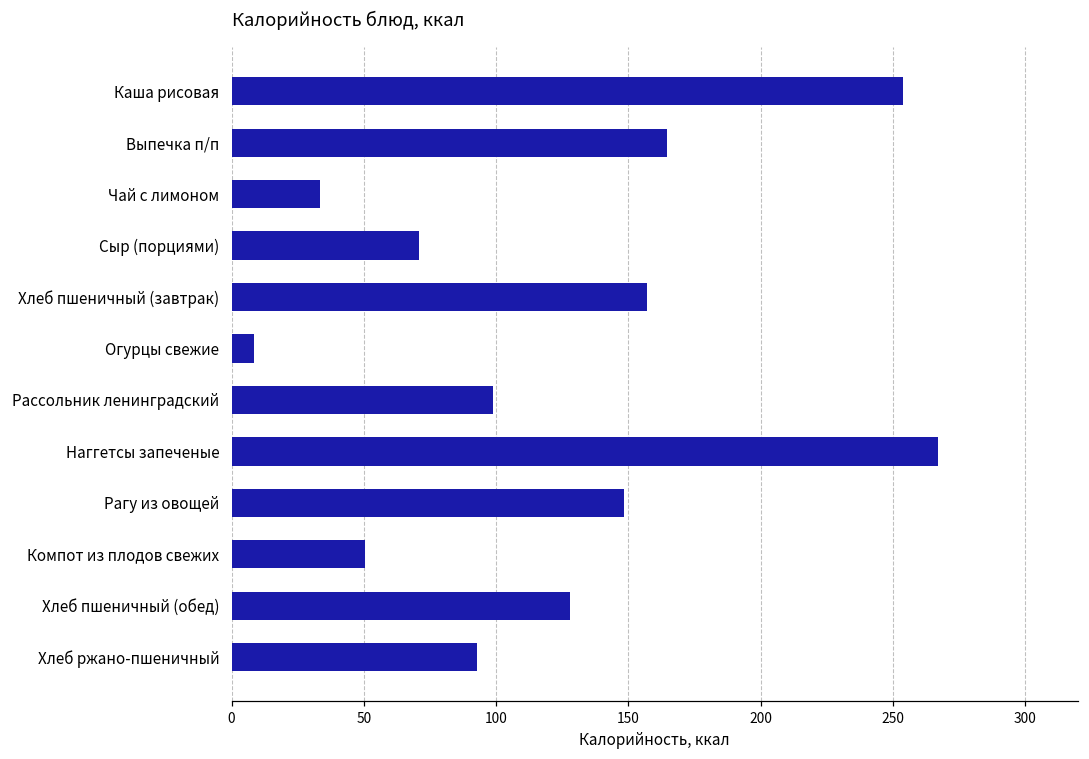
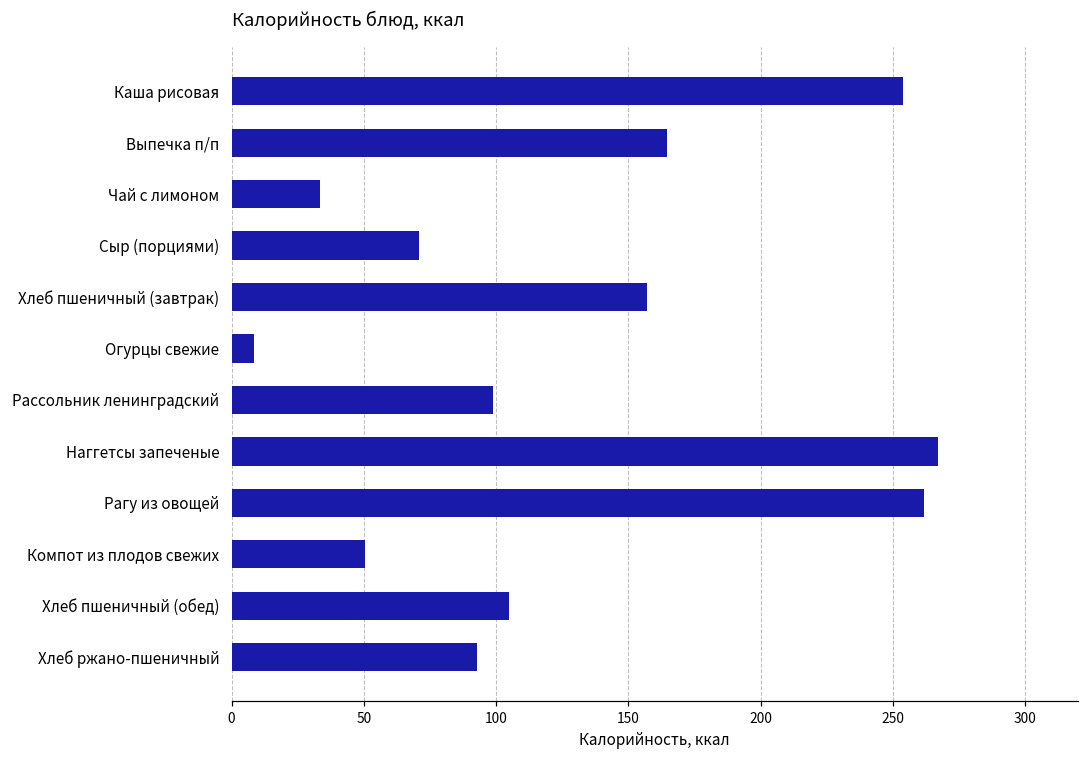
Рагу из овощей: 148 -> 262
Хлеб пшеничный (обед): 128 -> 105
